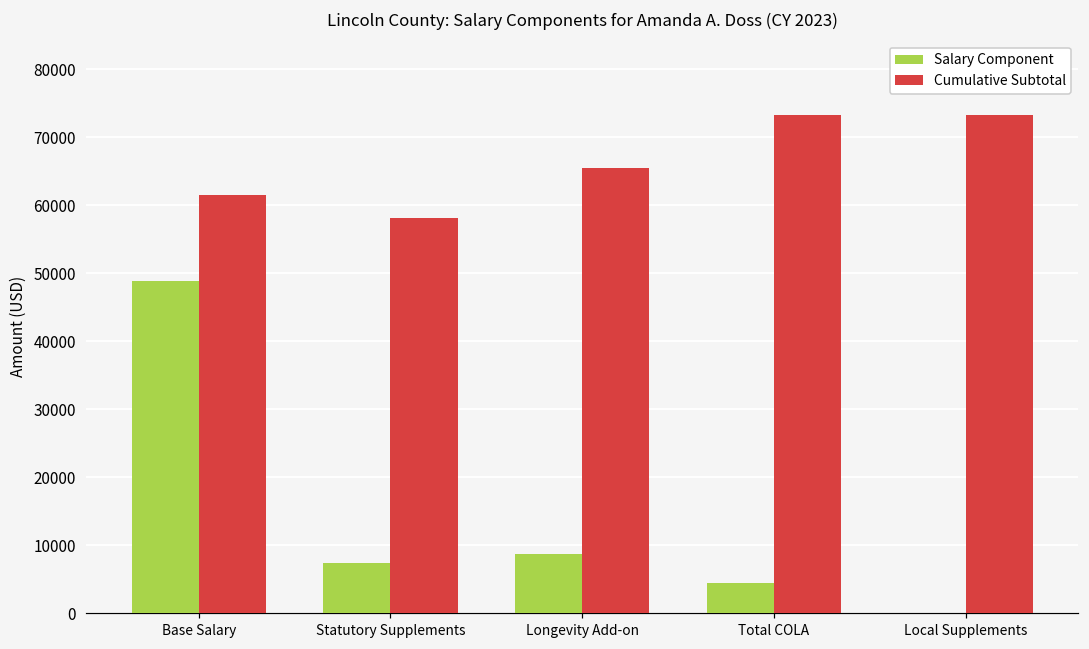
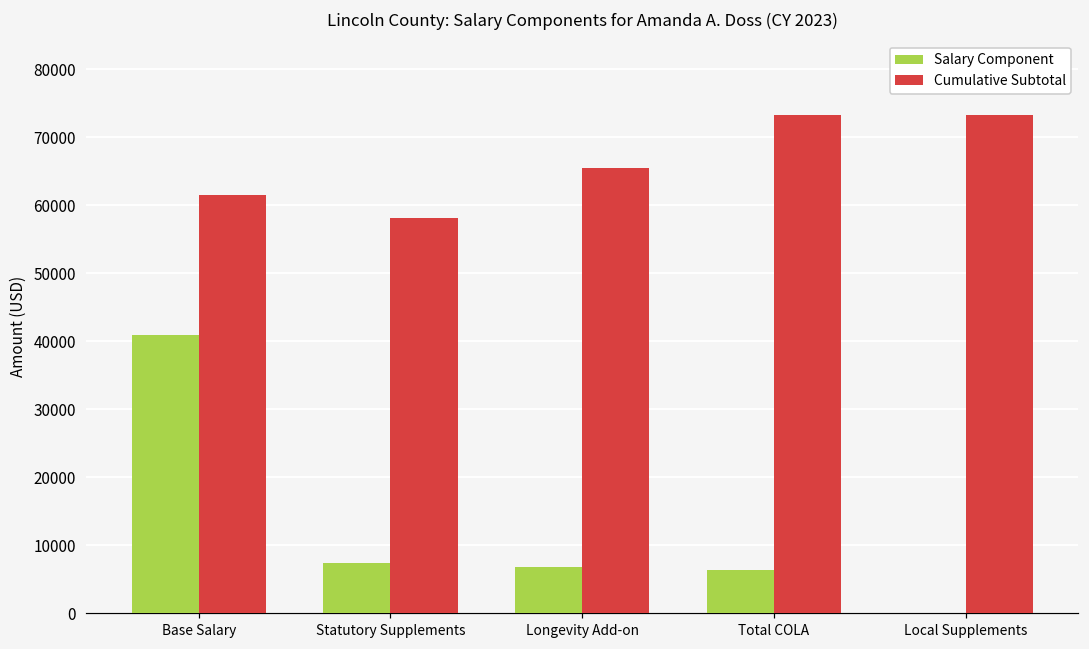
Salary Component, Base Salary: 49000 -> 41000
Salary Component, Longevity Add-on: 9000 -> 7000
Salary Component, Total COLA: 4000 -> 6000
